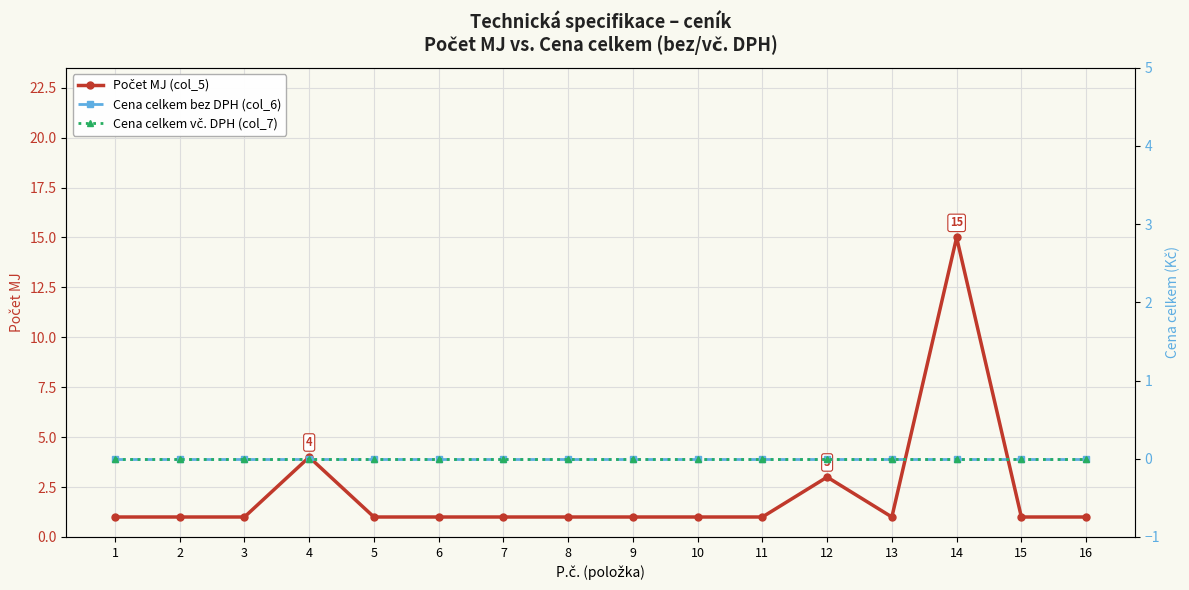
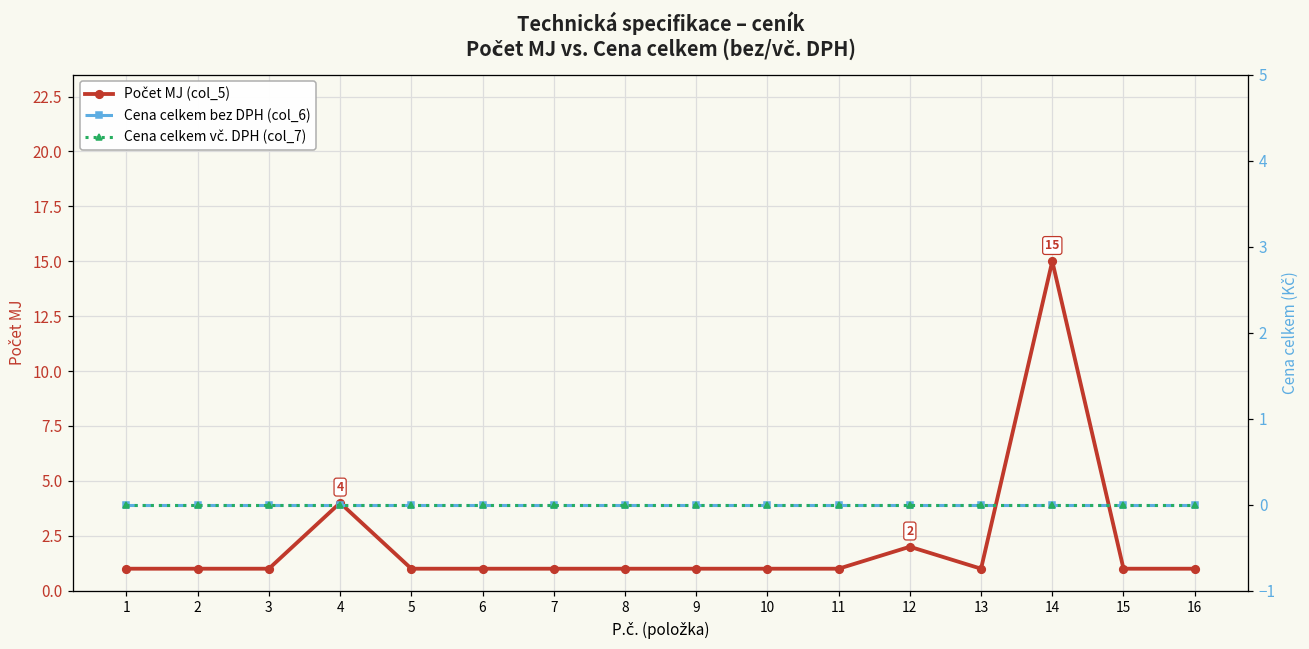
Počet MJ (col_5), 12: 3 -> 2
